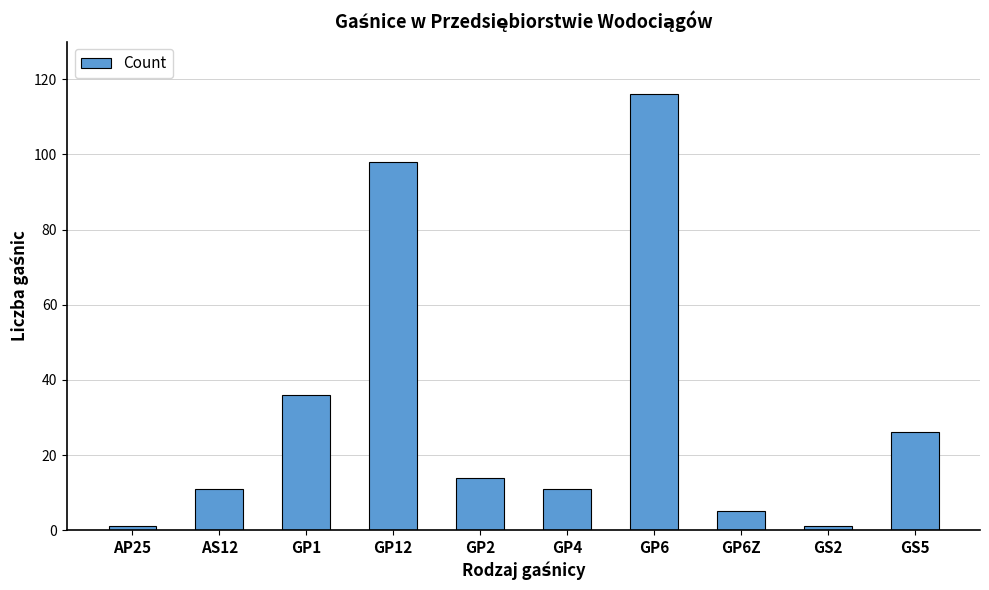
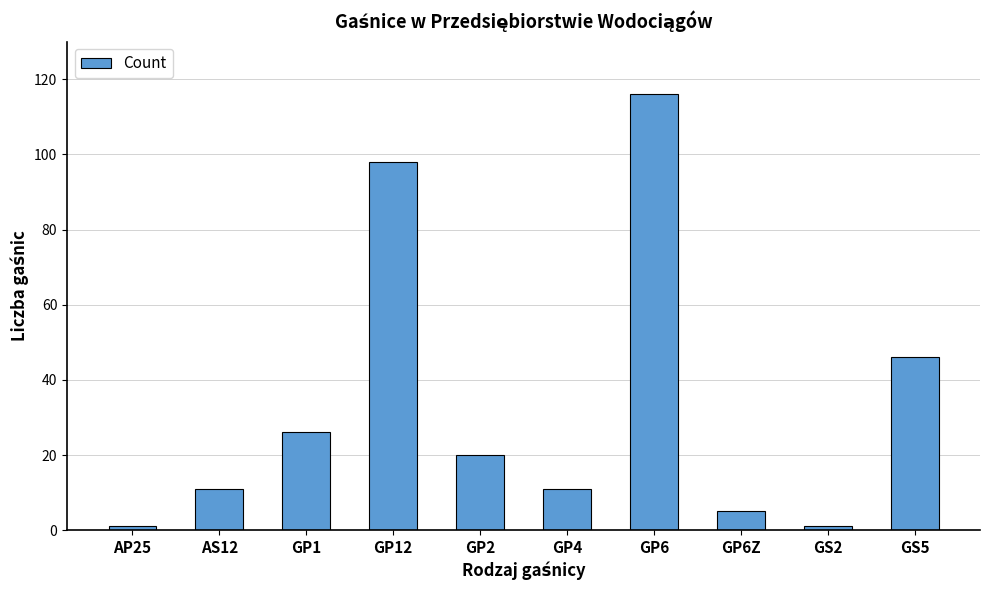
GP1: 36 -> 26
GP2: 14 -> 20
GS5: 26 -> 46
